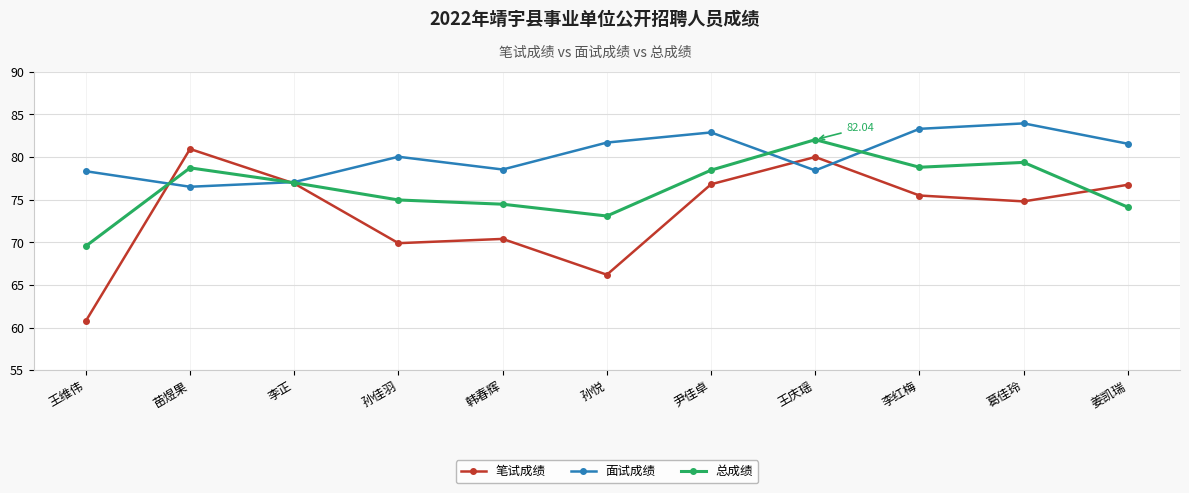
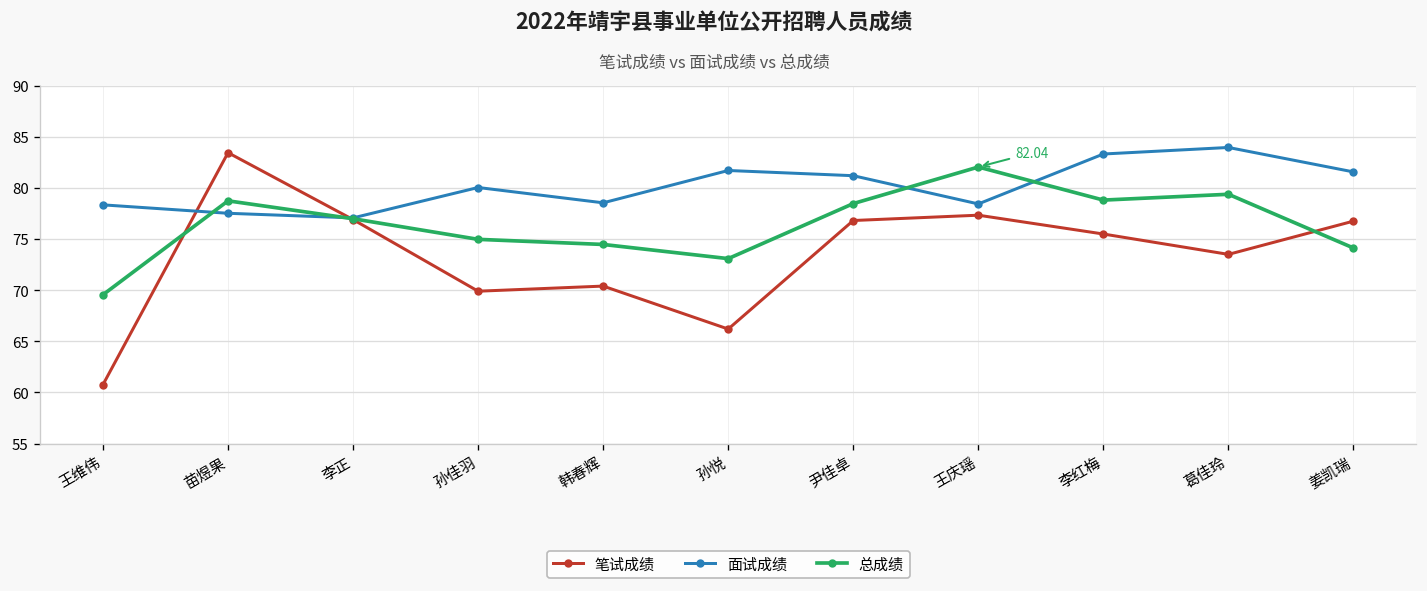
笔试成绩, 苗煜果: 81 -> 83
面试成绩, 苗煜果: 77 -> 78
面试成绩, 尹佳卓: 83 -> 81
笔试成绩, 王庆瑶: 80 -> 77
笔试成绩, 葛佳玲: 75 -> 74
